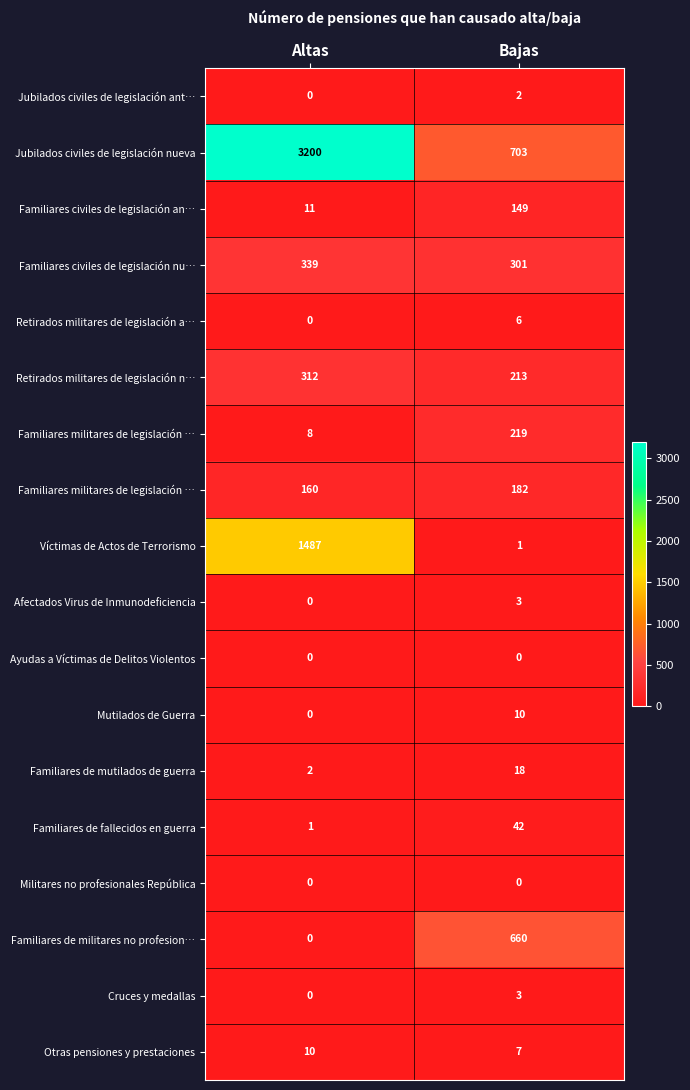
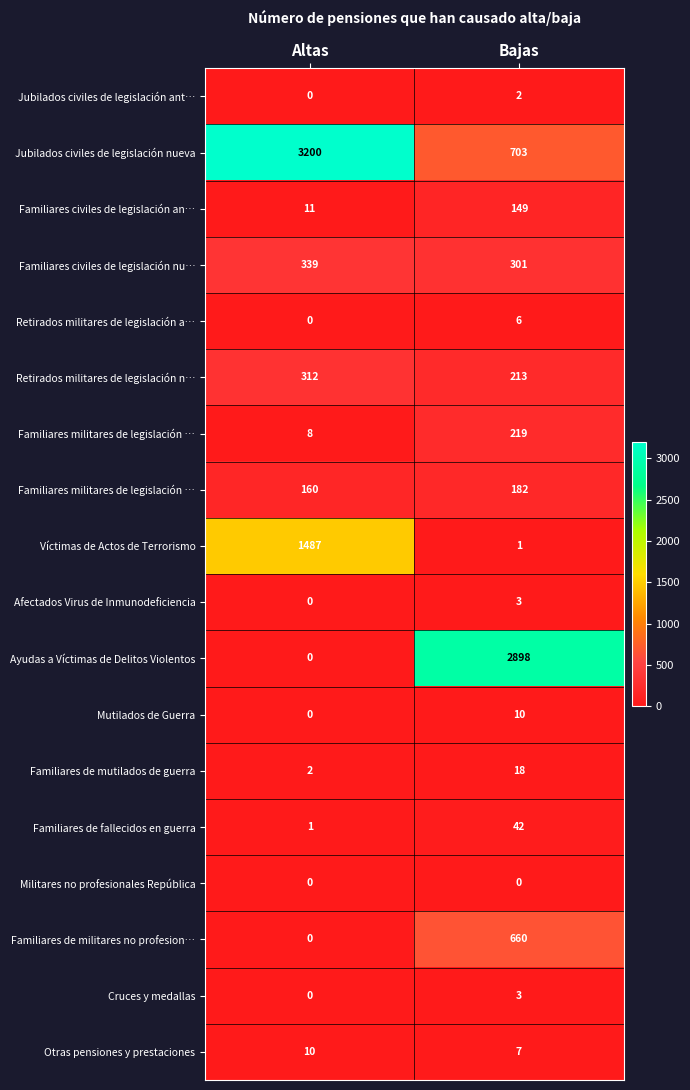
Ayudas a Víctimas de Delitos Violentos, Bajas: 0 -> 2898
